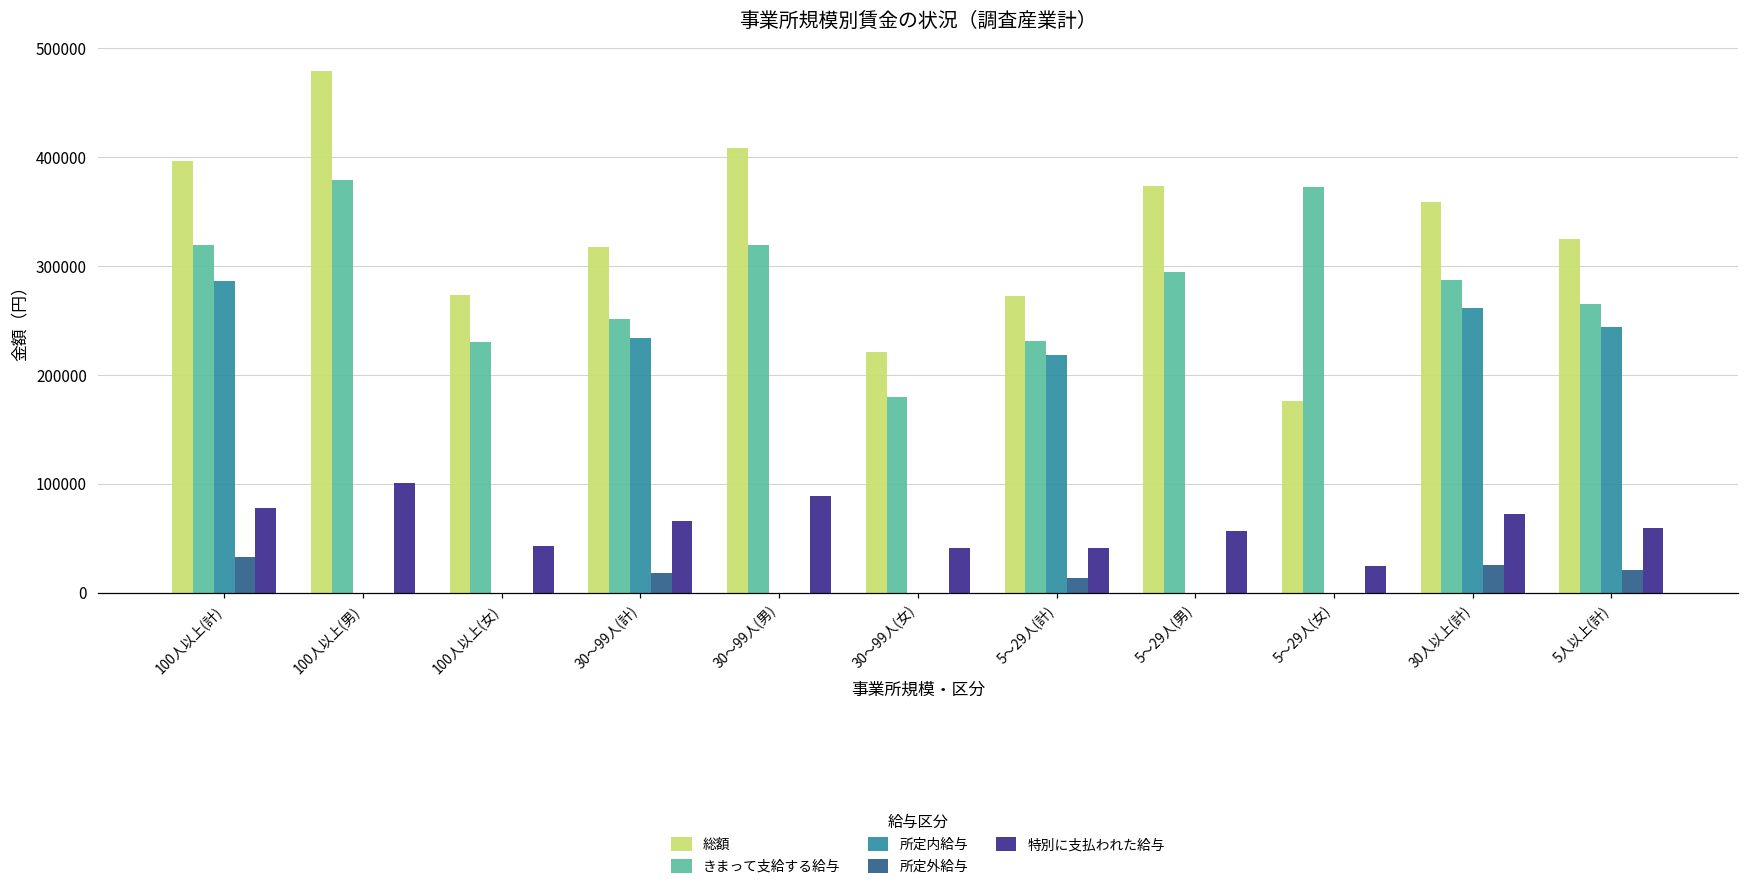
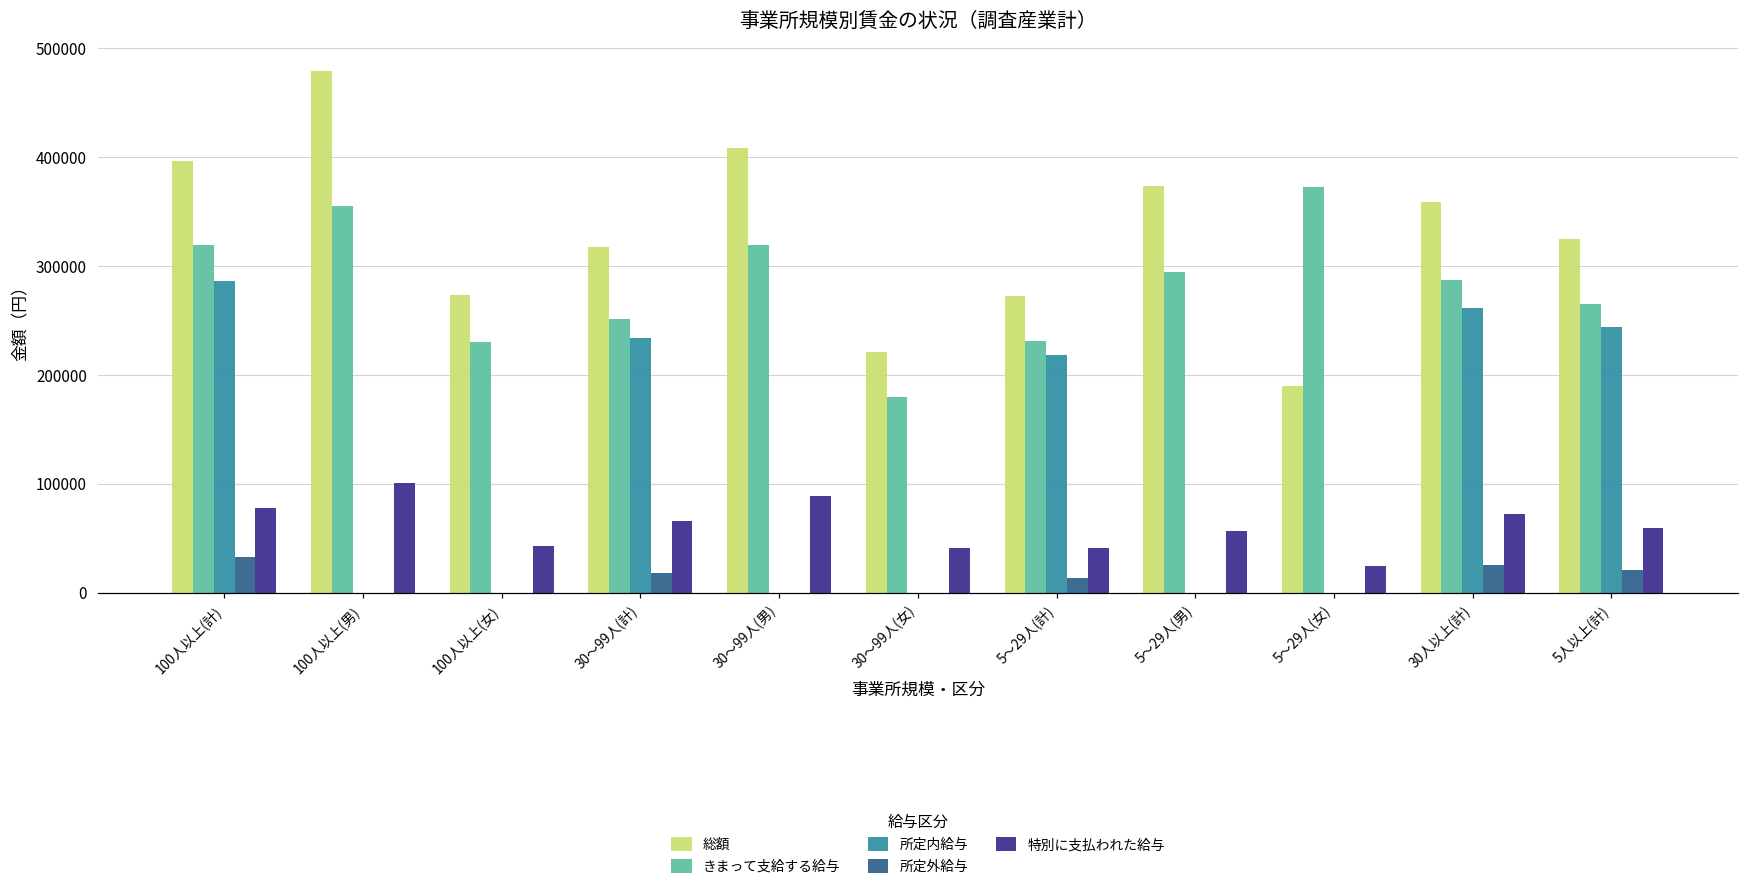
きまって支給する給与, 100人以上(男): 380000 -> 360000
総額, 5～29人(女): 180000 -> 190000
